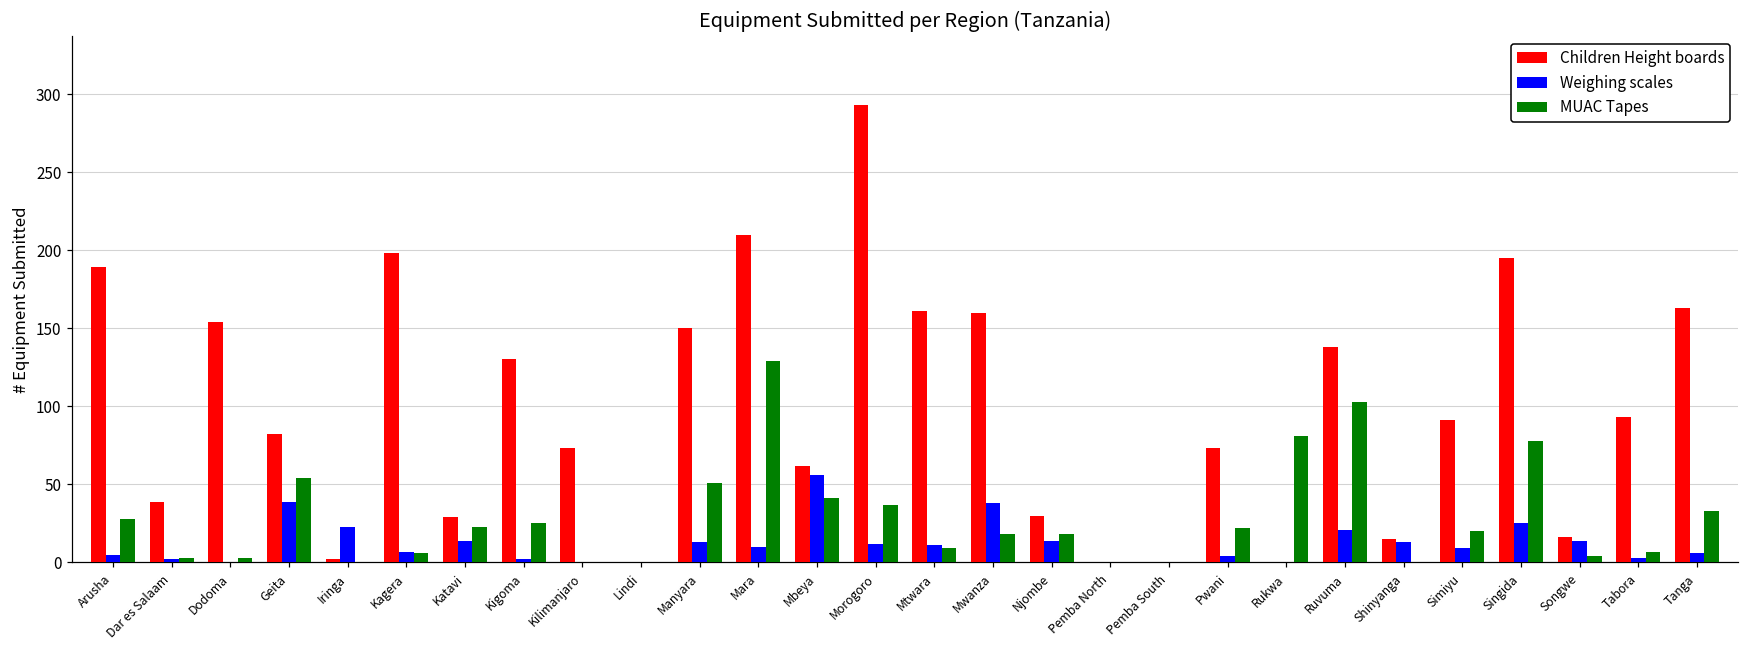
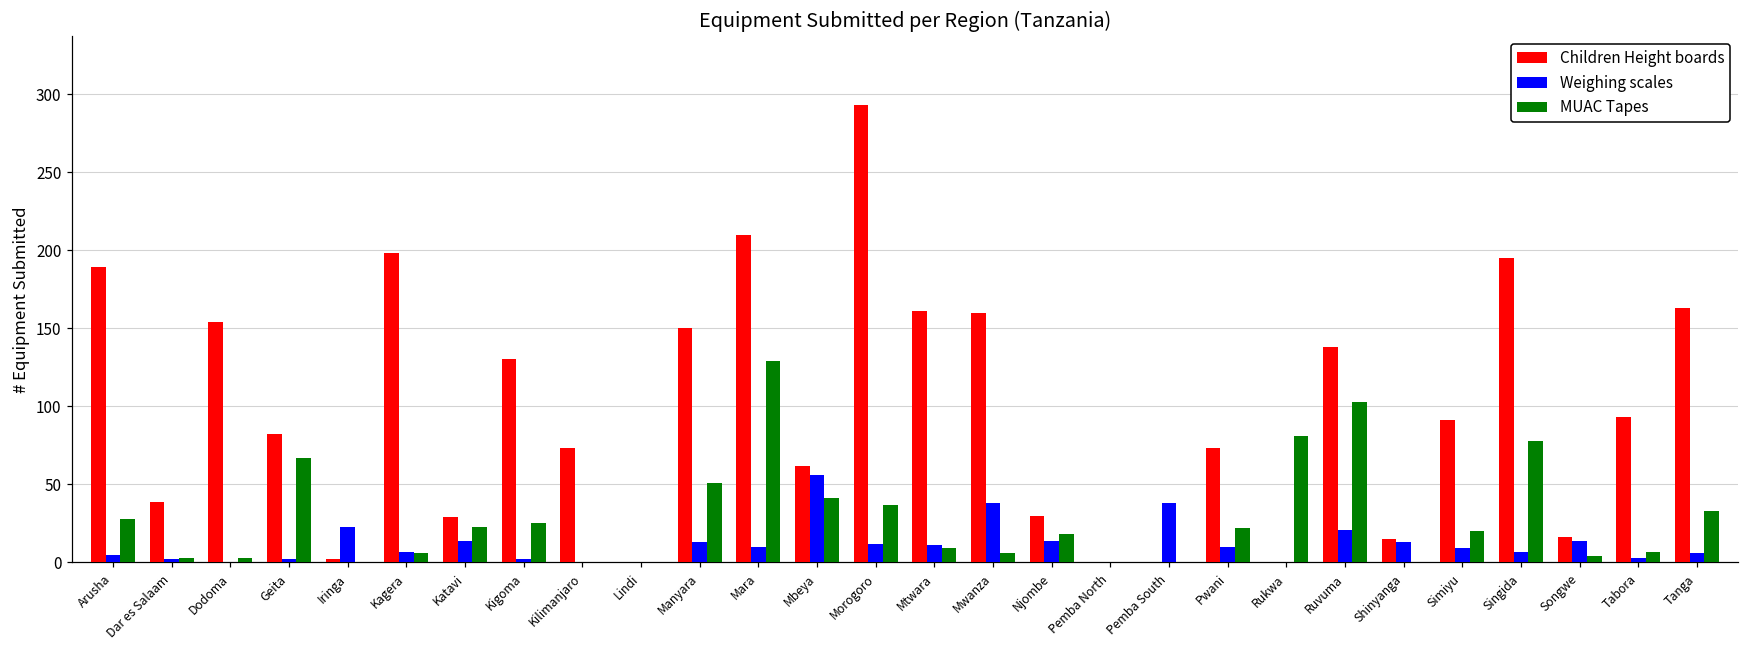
Weighing scales, Geita: 39 -> 2
MUAC Tapes, Geita: 54 -> 67
MUAC Tapes, Mwanza: 18 -> 6
Weighing scales, Pemba South: 0 -> 38
Weighing scales, Pwani: 4 -> 10
Weighing scales, Singida: 25 -> 7
